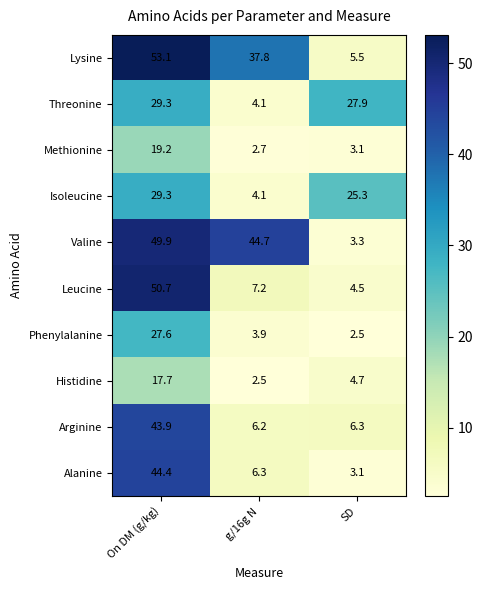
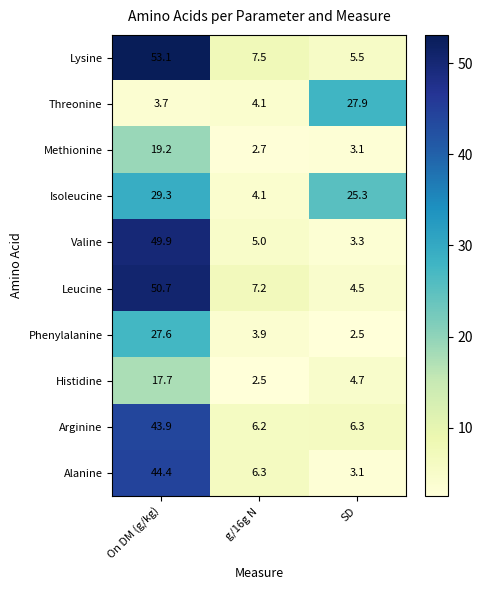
Lysine, g/16g N: 37.8 -> 7.5
Threonine, On DM (g/kg): 29.3 -> 3.7
Valine, g/16g N: 44.7 -> 5.0
